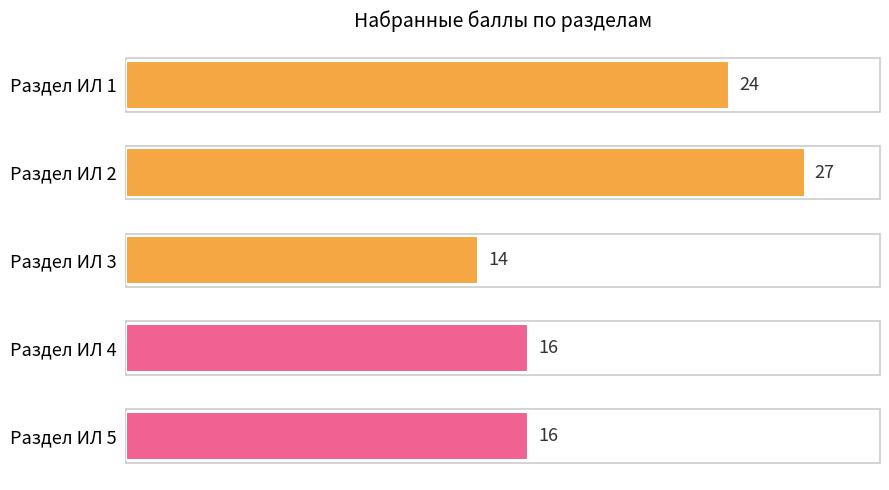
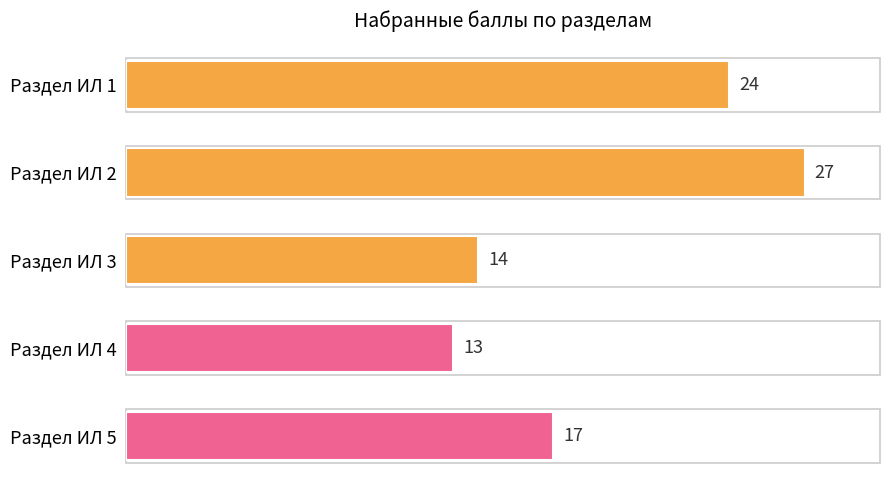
Раздел ИЛ 4: 16 -> 13
Раздел ИЛ 5: 16 -> 17
